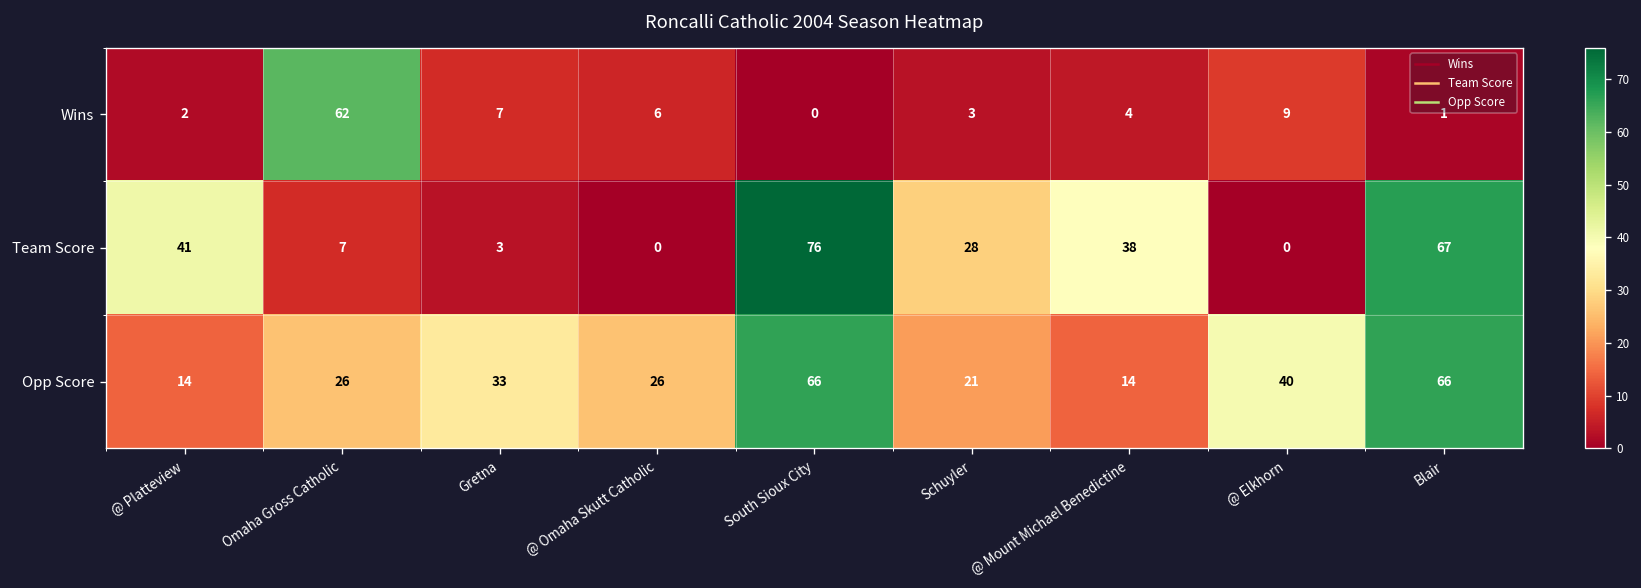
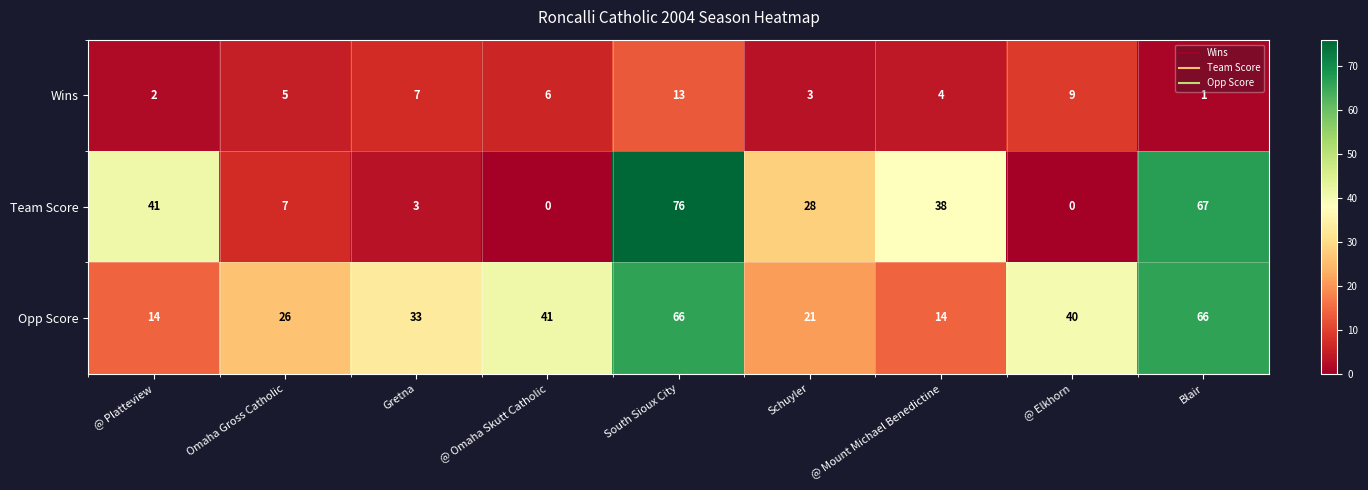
Wins, Omaha Gross Catholic: 62 -> 5
Wins, South Sioux City: 0 -> 13
Opp Score, @ Omaha Skutt Catholic: 26 -> 41
